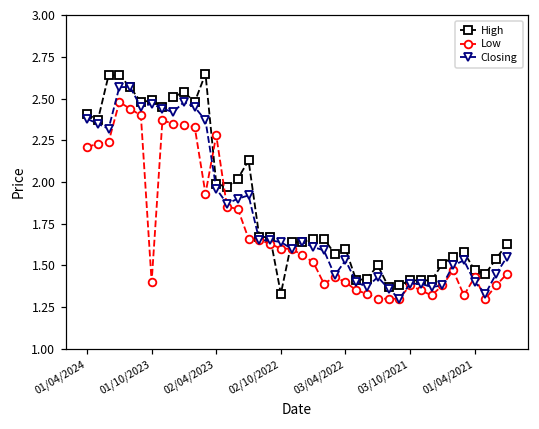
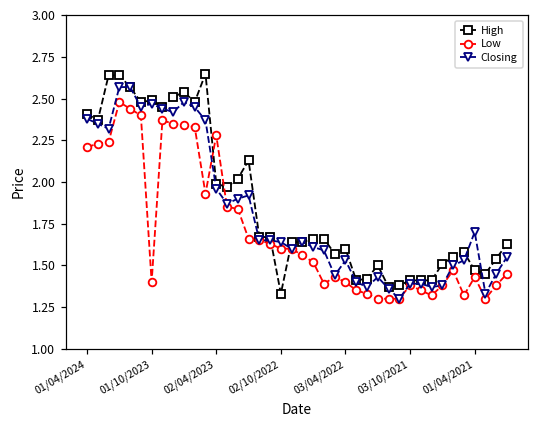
Closing, 01/04/2021: 1.4 -> 1.7
